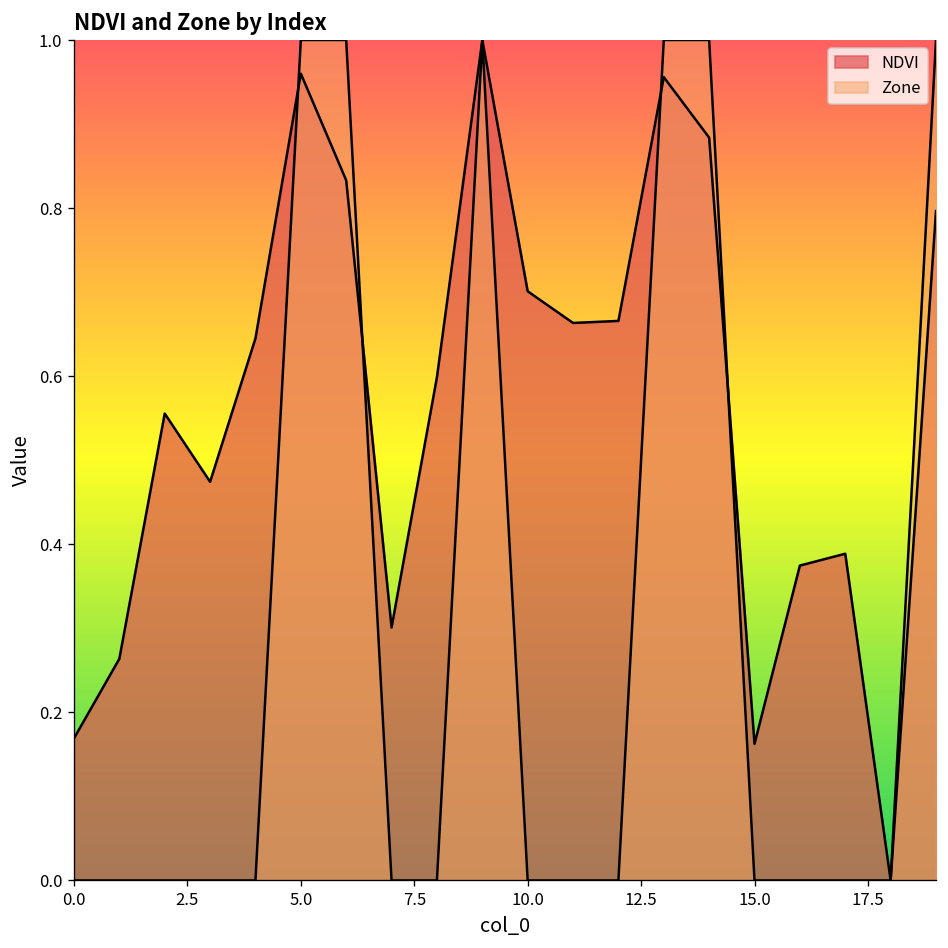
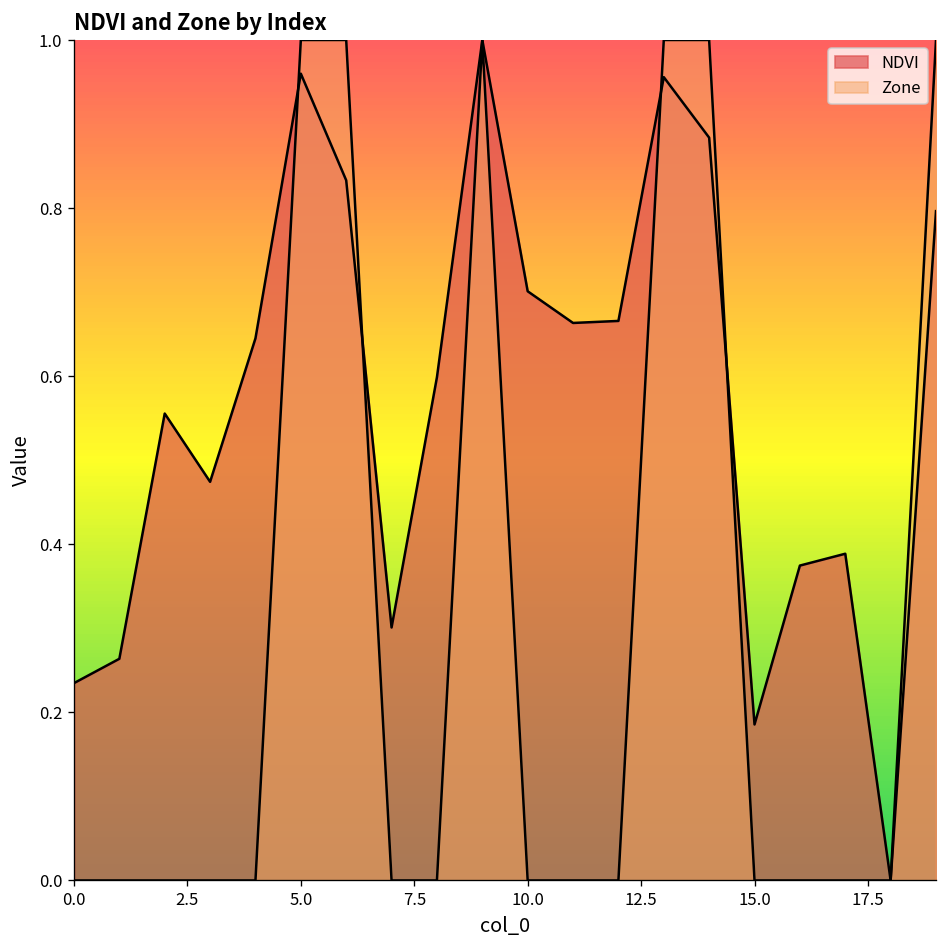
NDVI, 0.0: 0.17 -> 0.23
NDVI, 15.0: 0.16 -> 0.19
